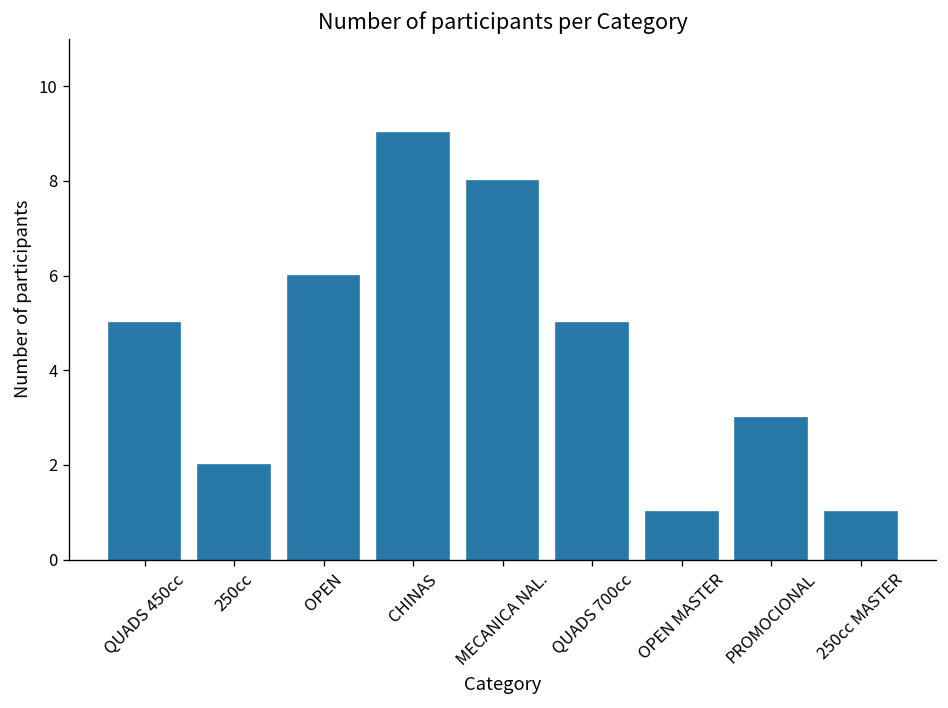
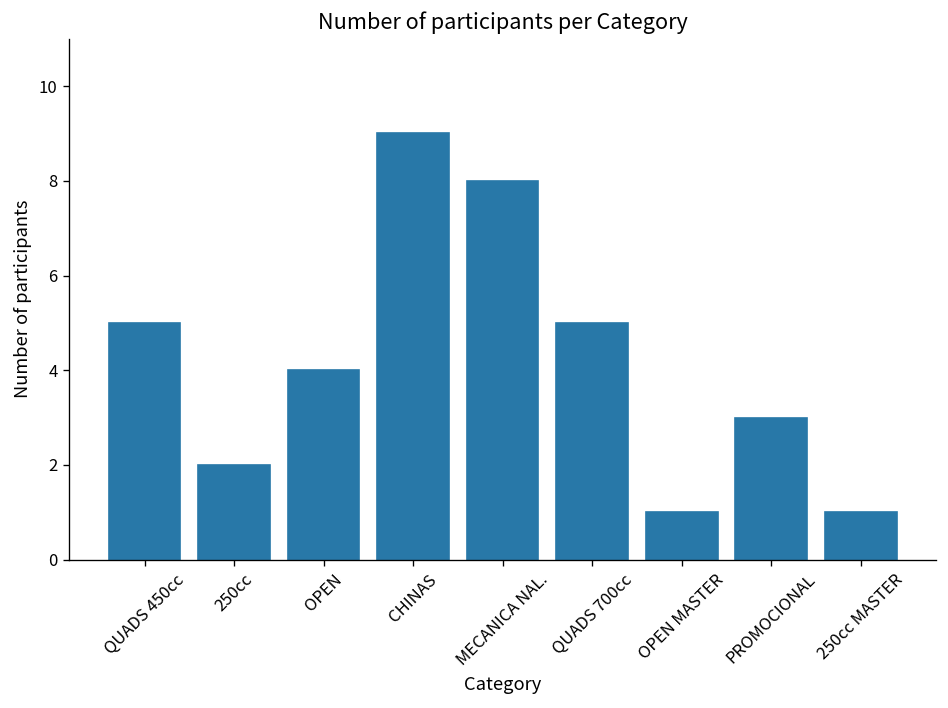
OPEN: 6 -> 4
